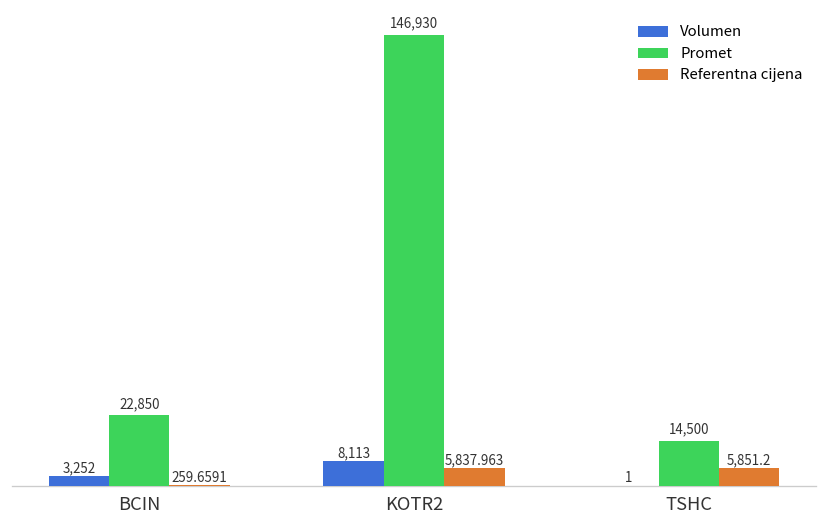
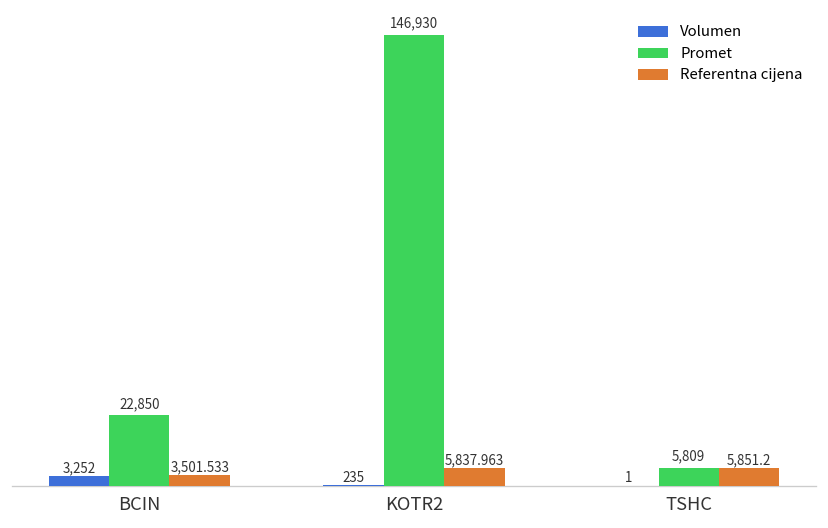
Referentna cijena, BCIN: 259.6591 -> 3,501.533
Volumen, KOTR2: 8,113 -> 235
Promet, TSHC: 14,500 -> 5,809
